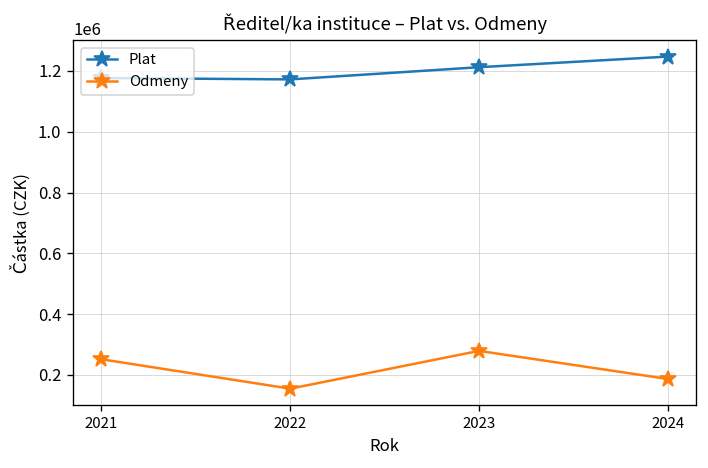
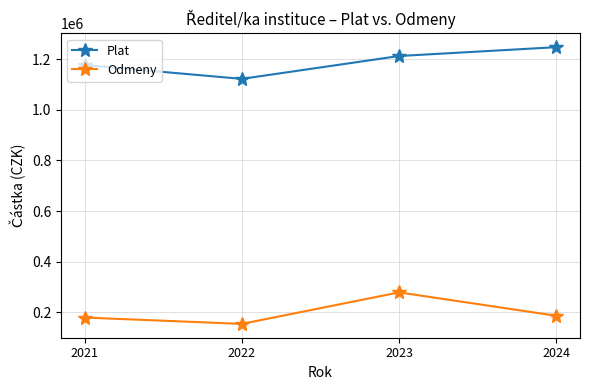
Odmeny, 2021: 250000 -> 180000
Plat, 2022: 1170000 -> 1120000
